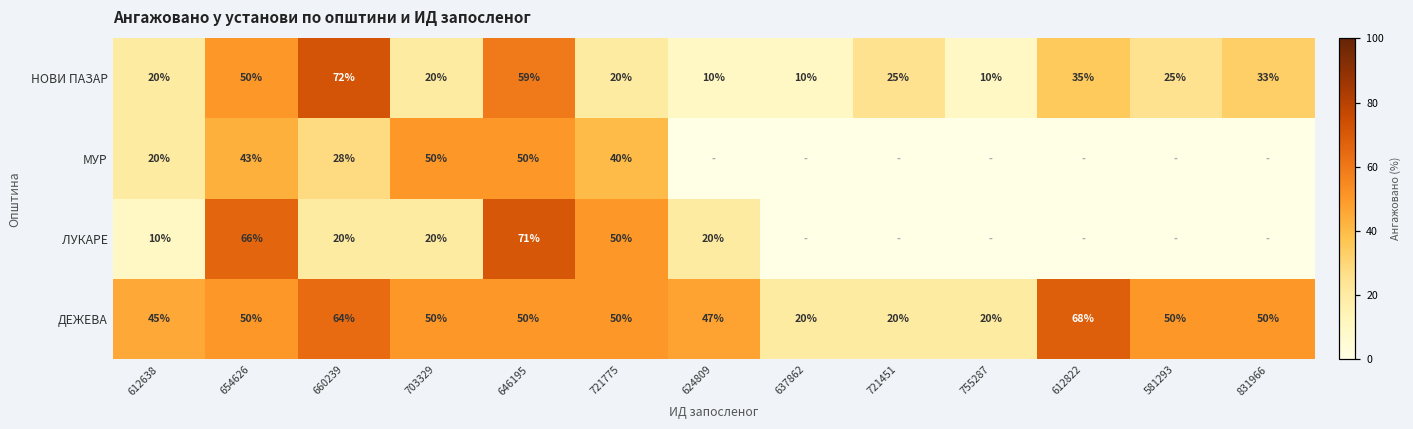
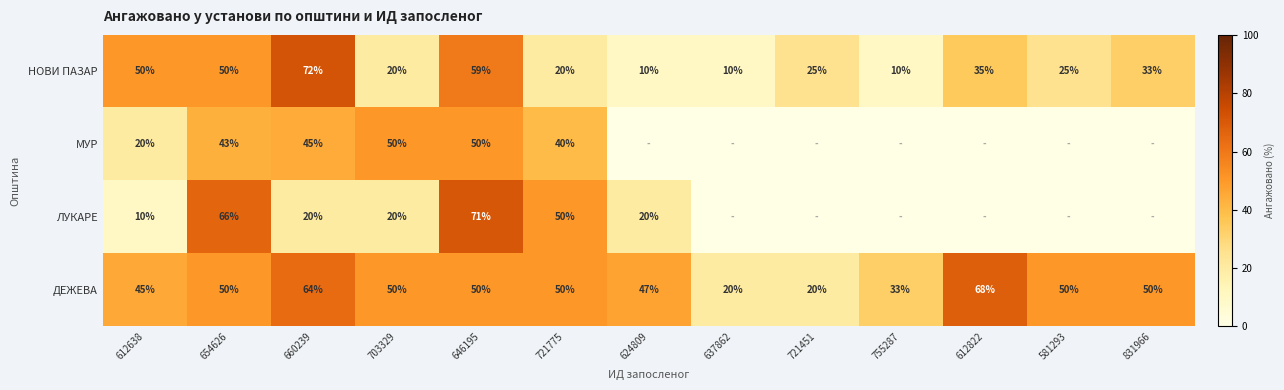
НОВИ ПАЗАР, 612638: 20% -> 50%
МУР, 660239: 28% -> 45%
ДЕЖЕВА, 755287: 20% -> 33%
